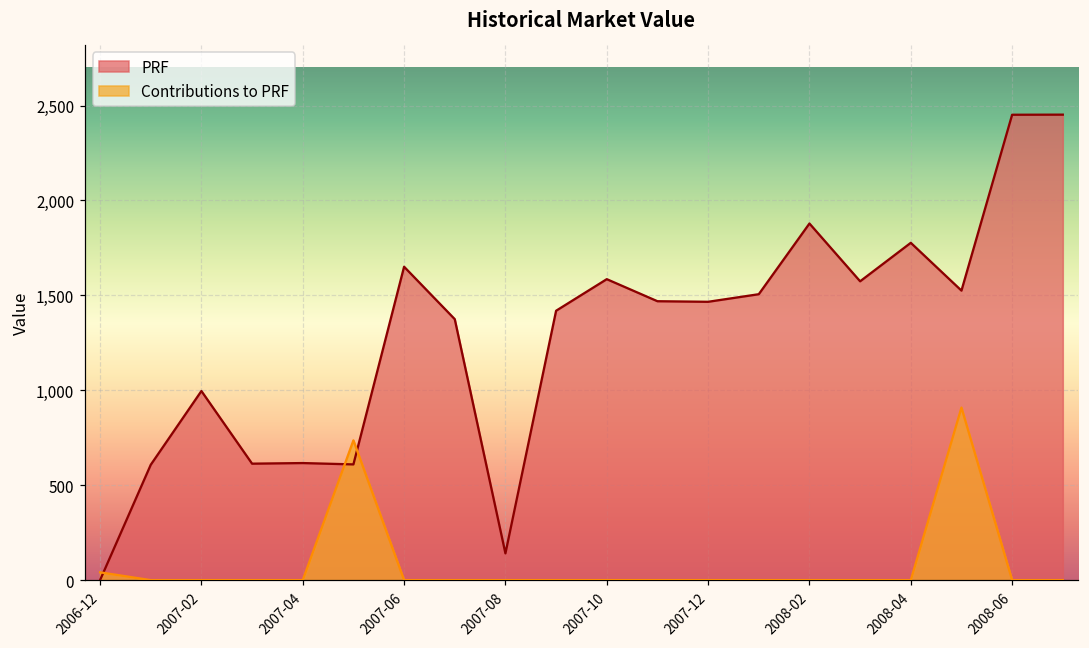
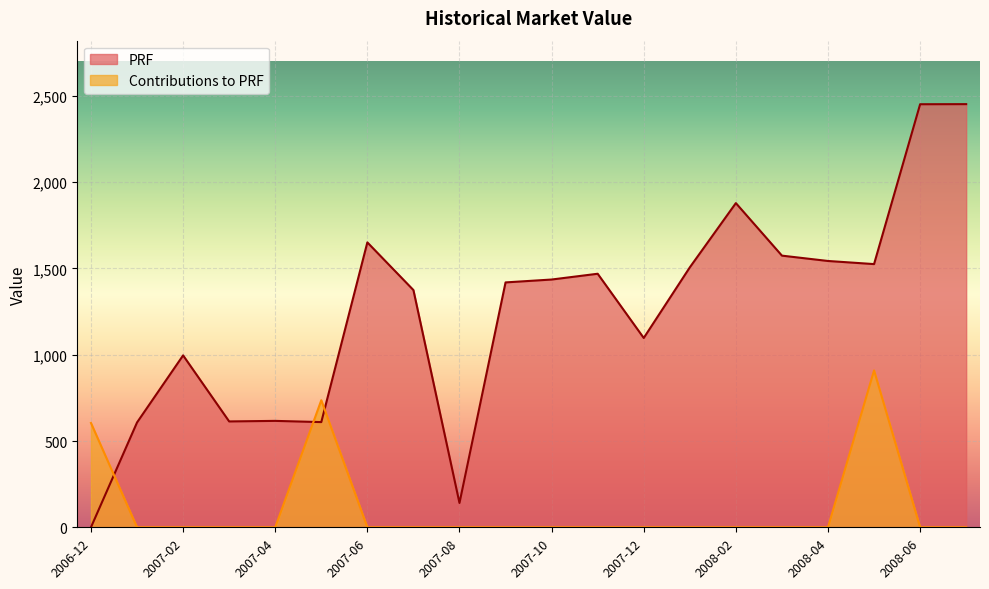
Contributions to PRF, 2006-12: 40 -> 600
PRF, 2007-10: 1,590 -> 1,440
PRF, 2007-12: 1,470 -> 1,100
PRF, 2008-04: 1,780 -> 1,540
